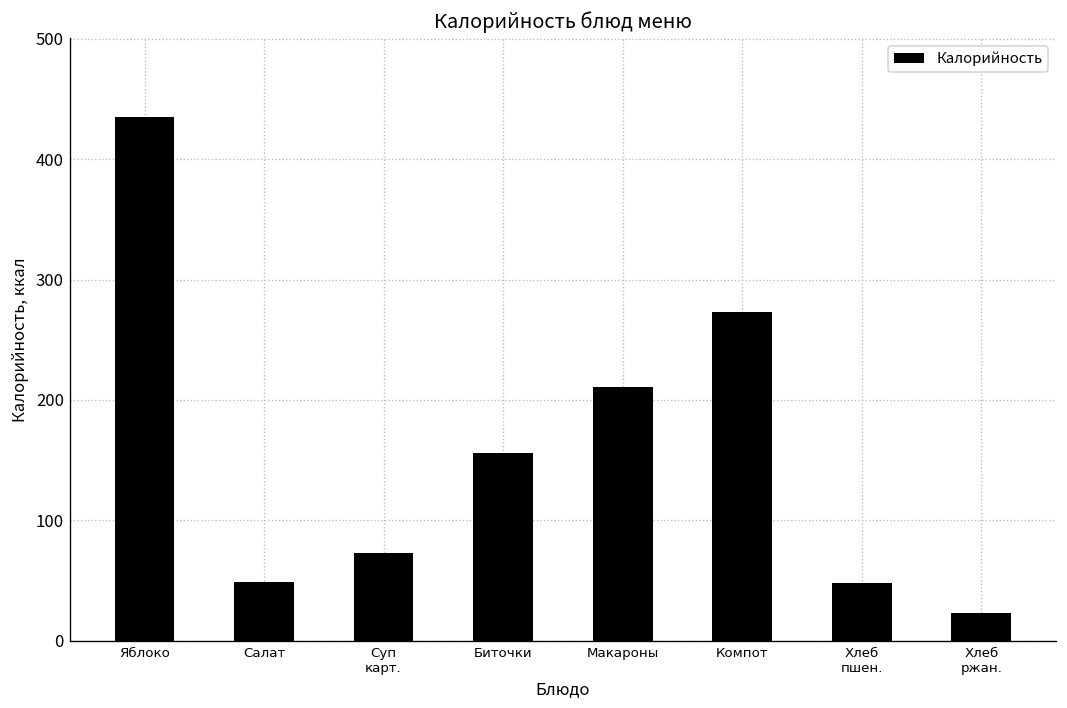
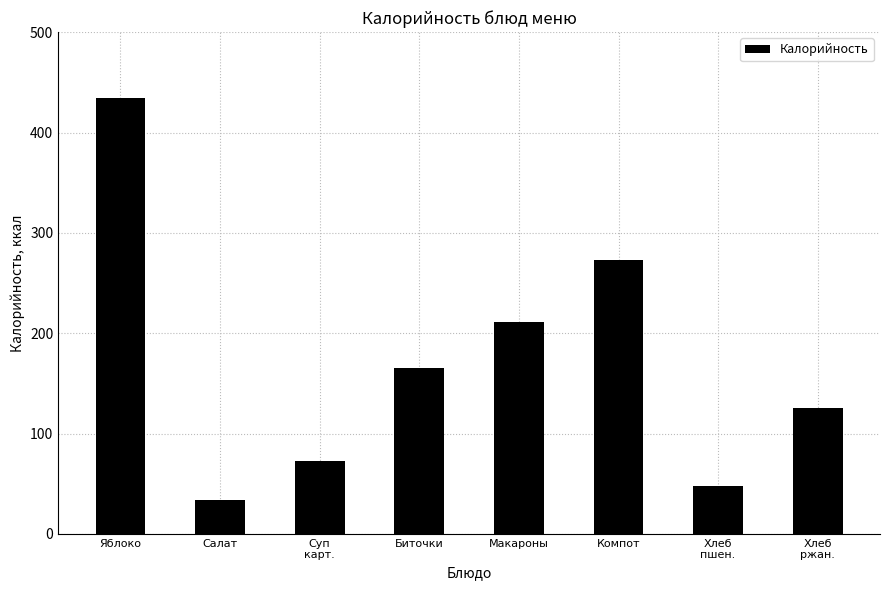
Салат: 49 -> 34
Биточки: 156 -> 165
Хлеб ржан.: 23 -> 126
